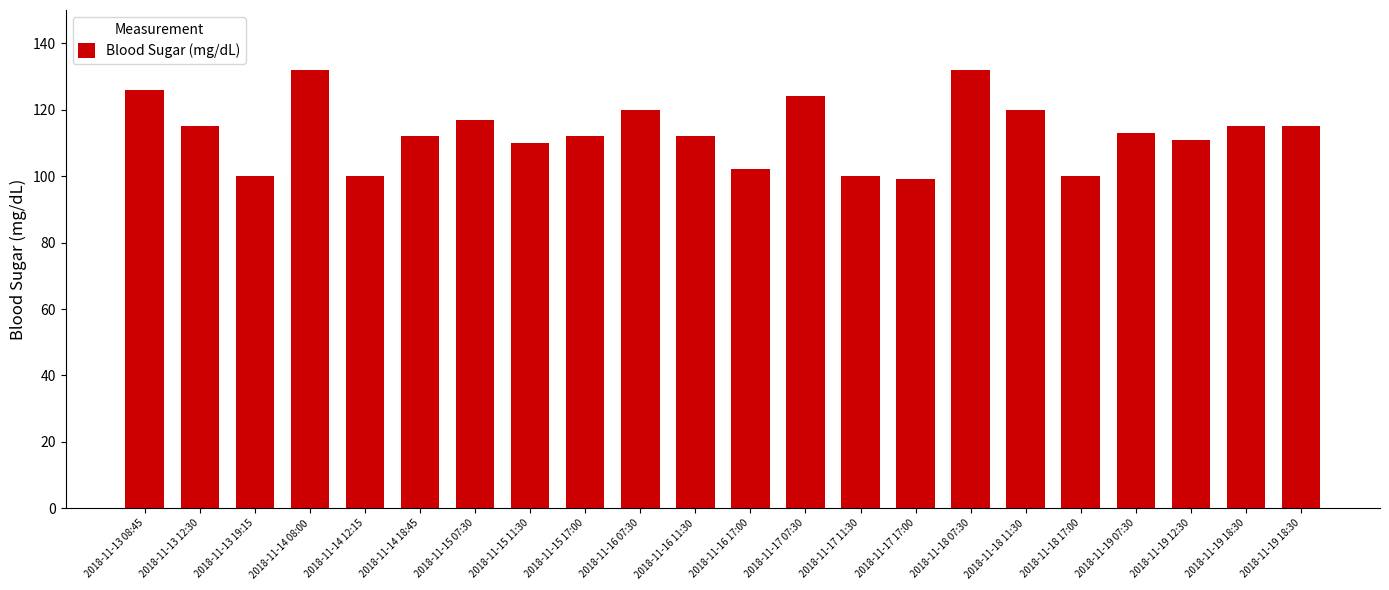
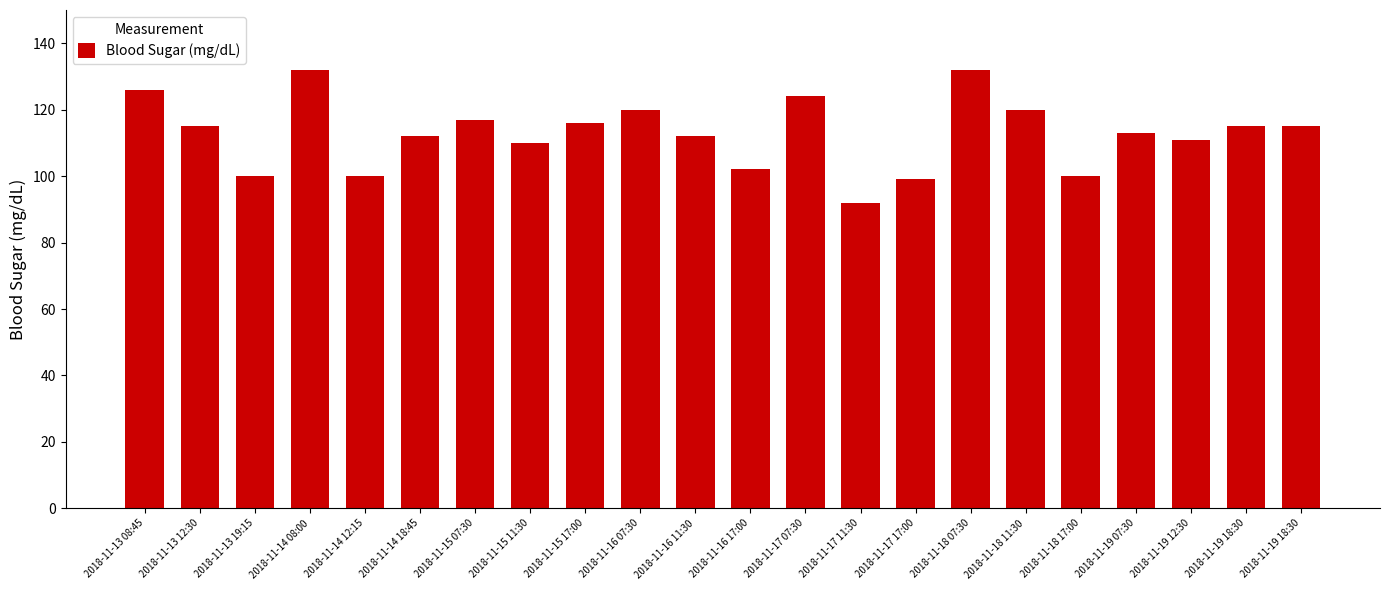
2018-11-15 17:00: 112 -> 116
2018-11-17 11:30: 100 -> 92
